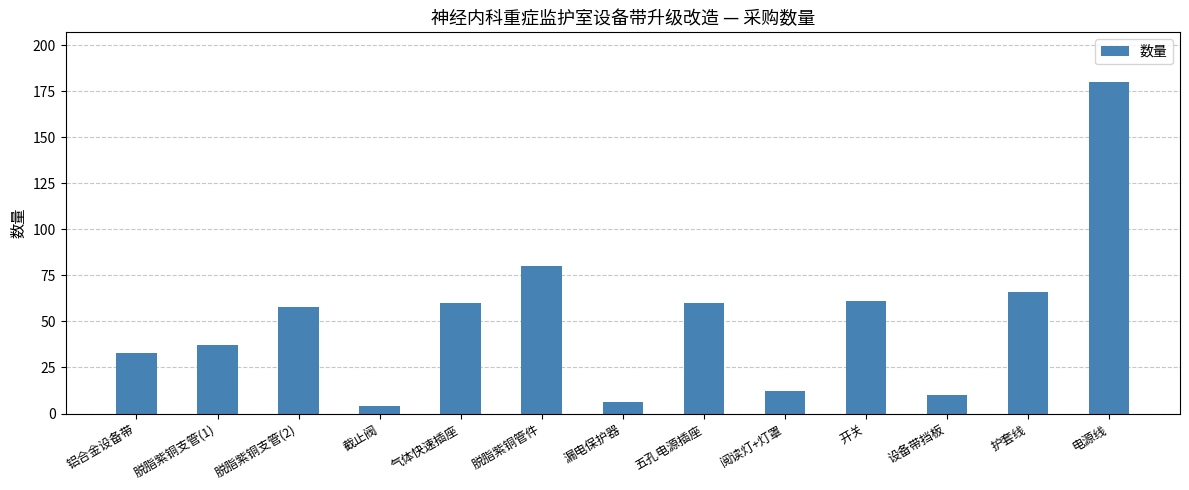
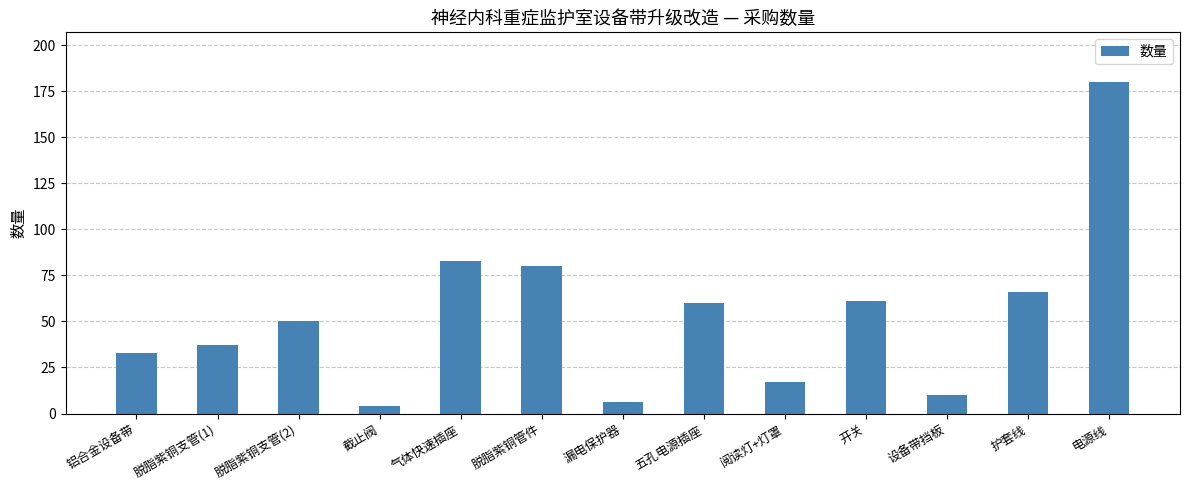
脱脂紫铜支管(2): 58 -> 50
气体快速插座: 60 -> 83
阅读灯+灯罩: 12 -> 17
